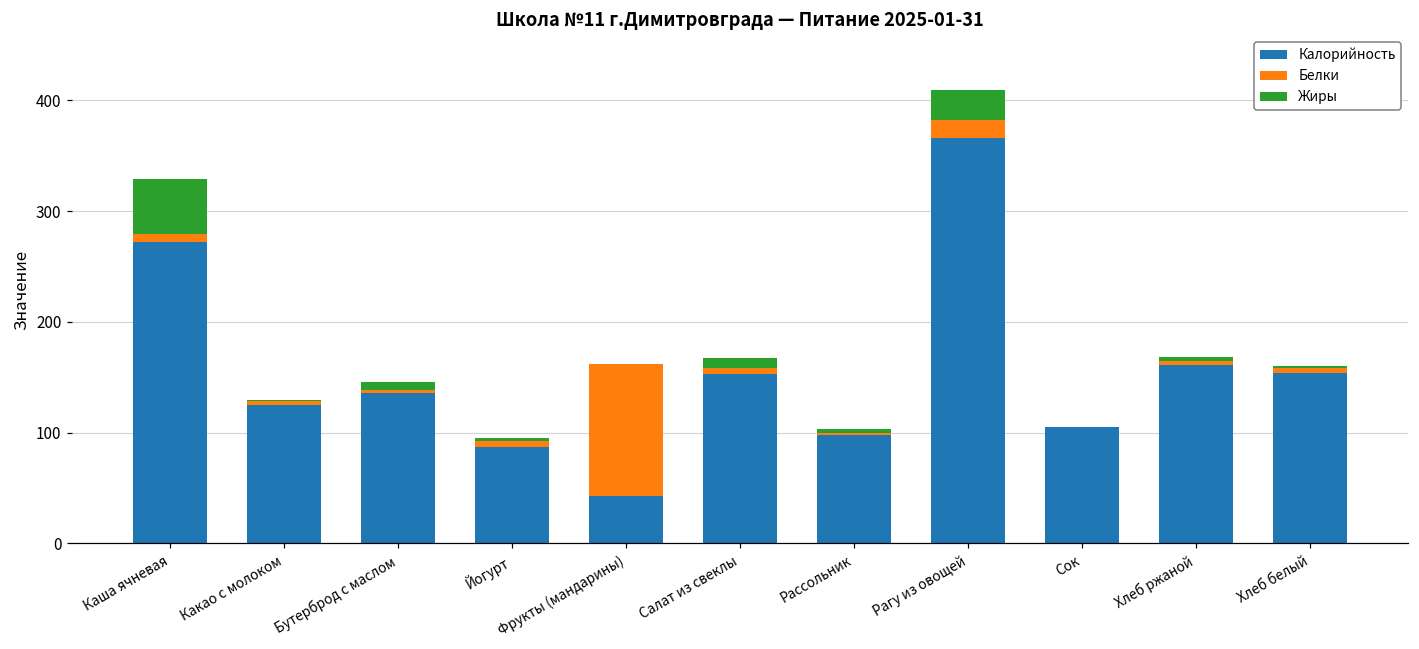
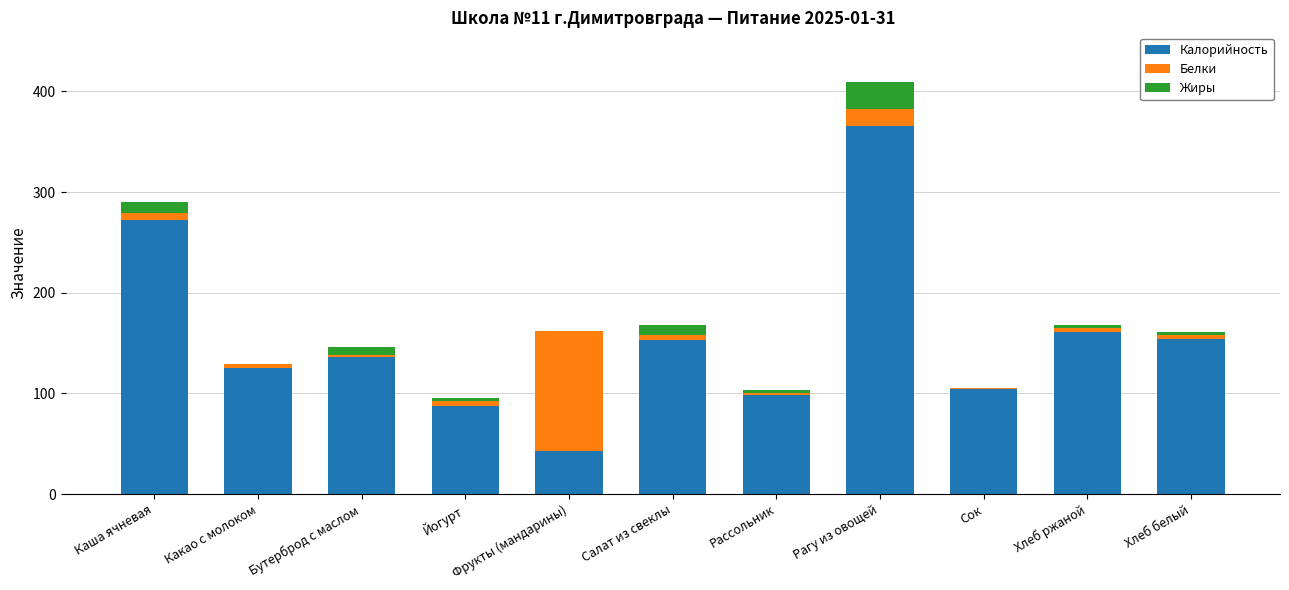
Жиры, Каша ячневая: 49 -> 10
